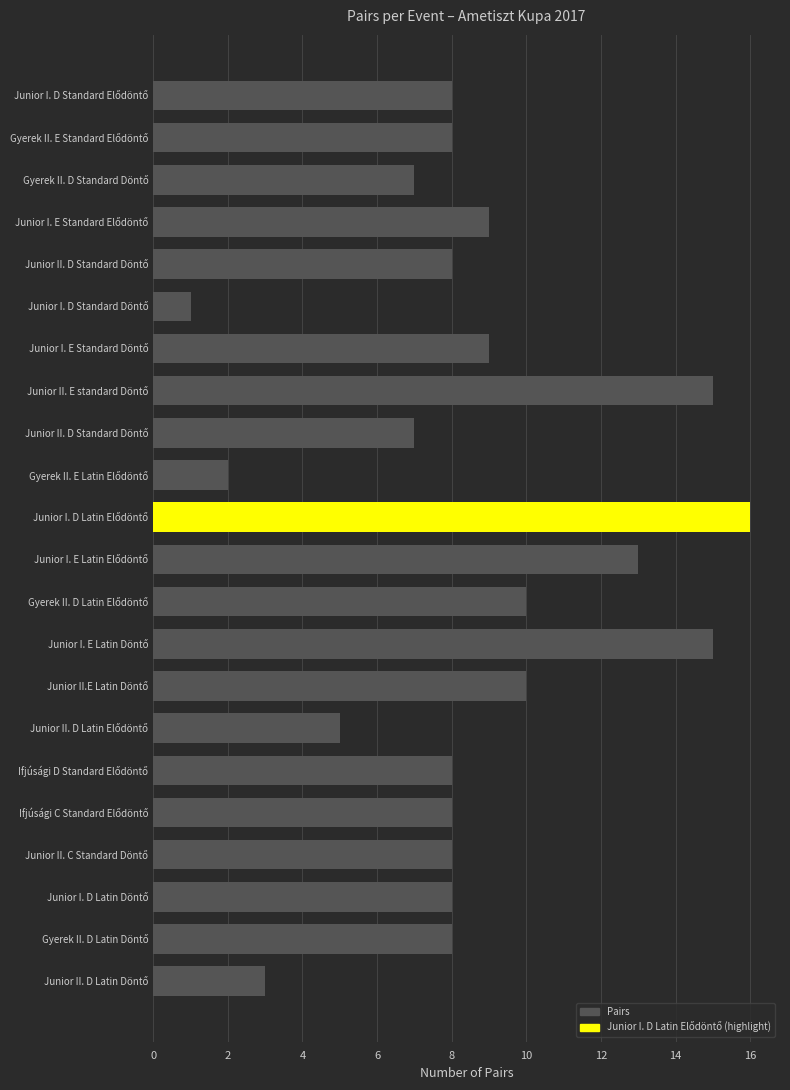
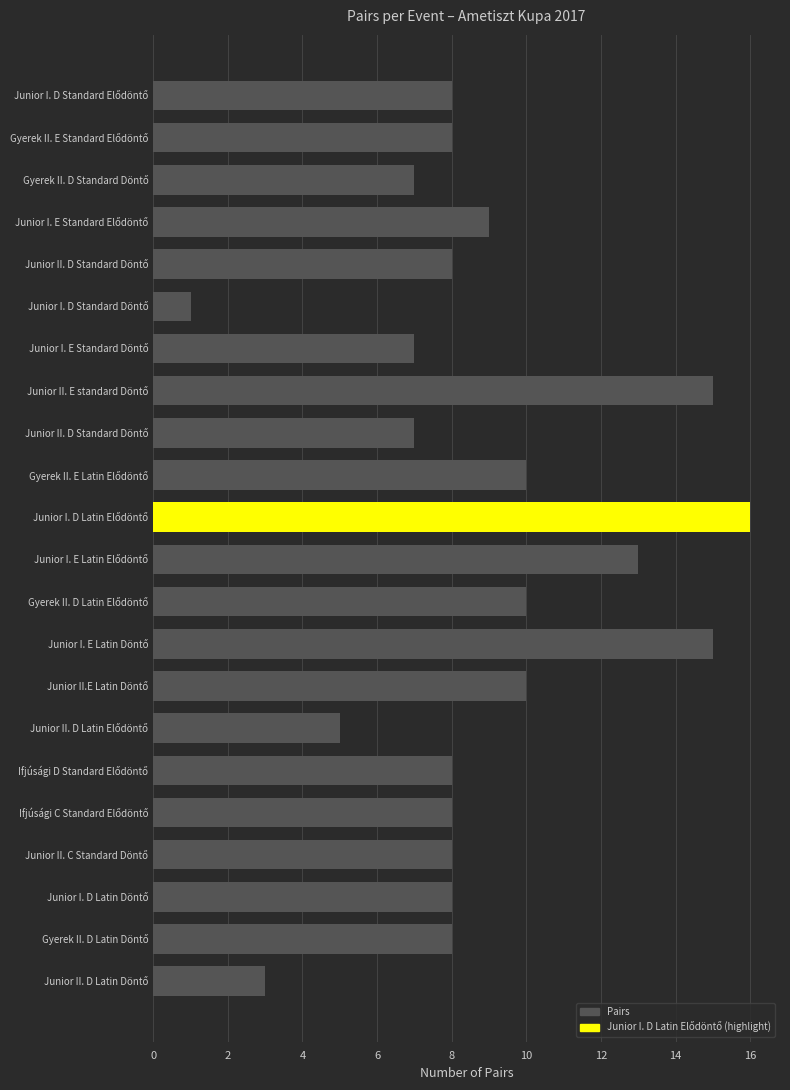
Junior I. E Standard Döntő: 9 -> 7
Gyerek II. E Latin Elődöntő: 2 -> 10
